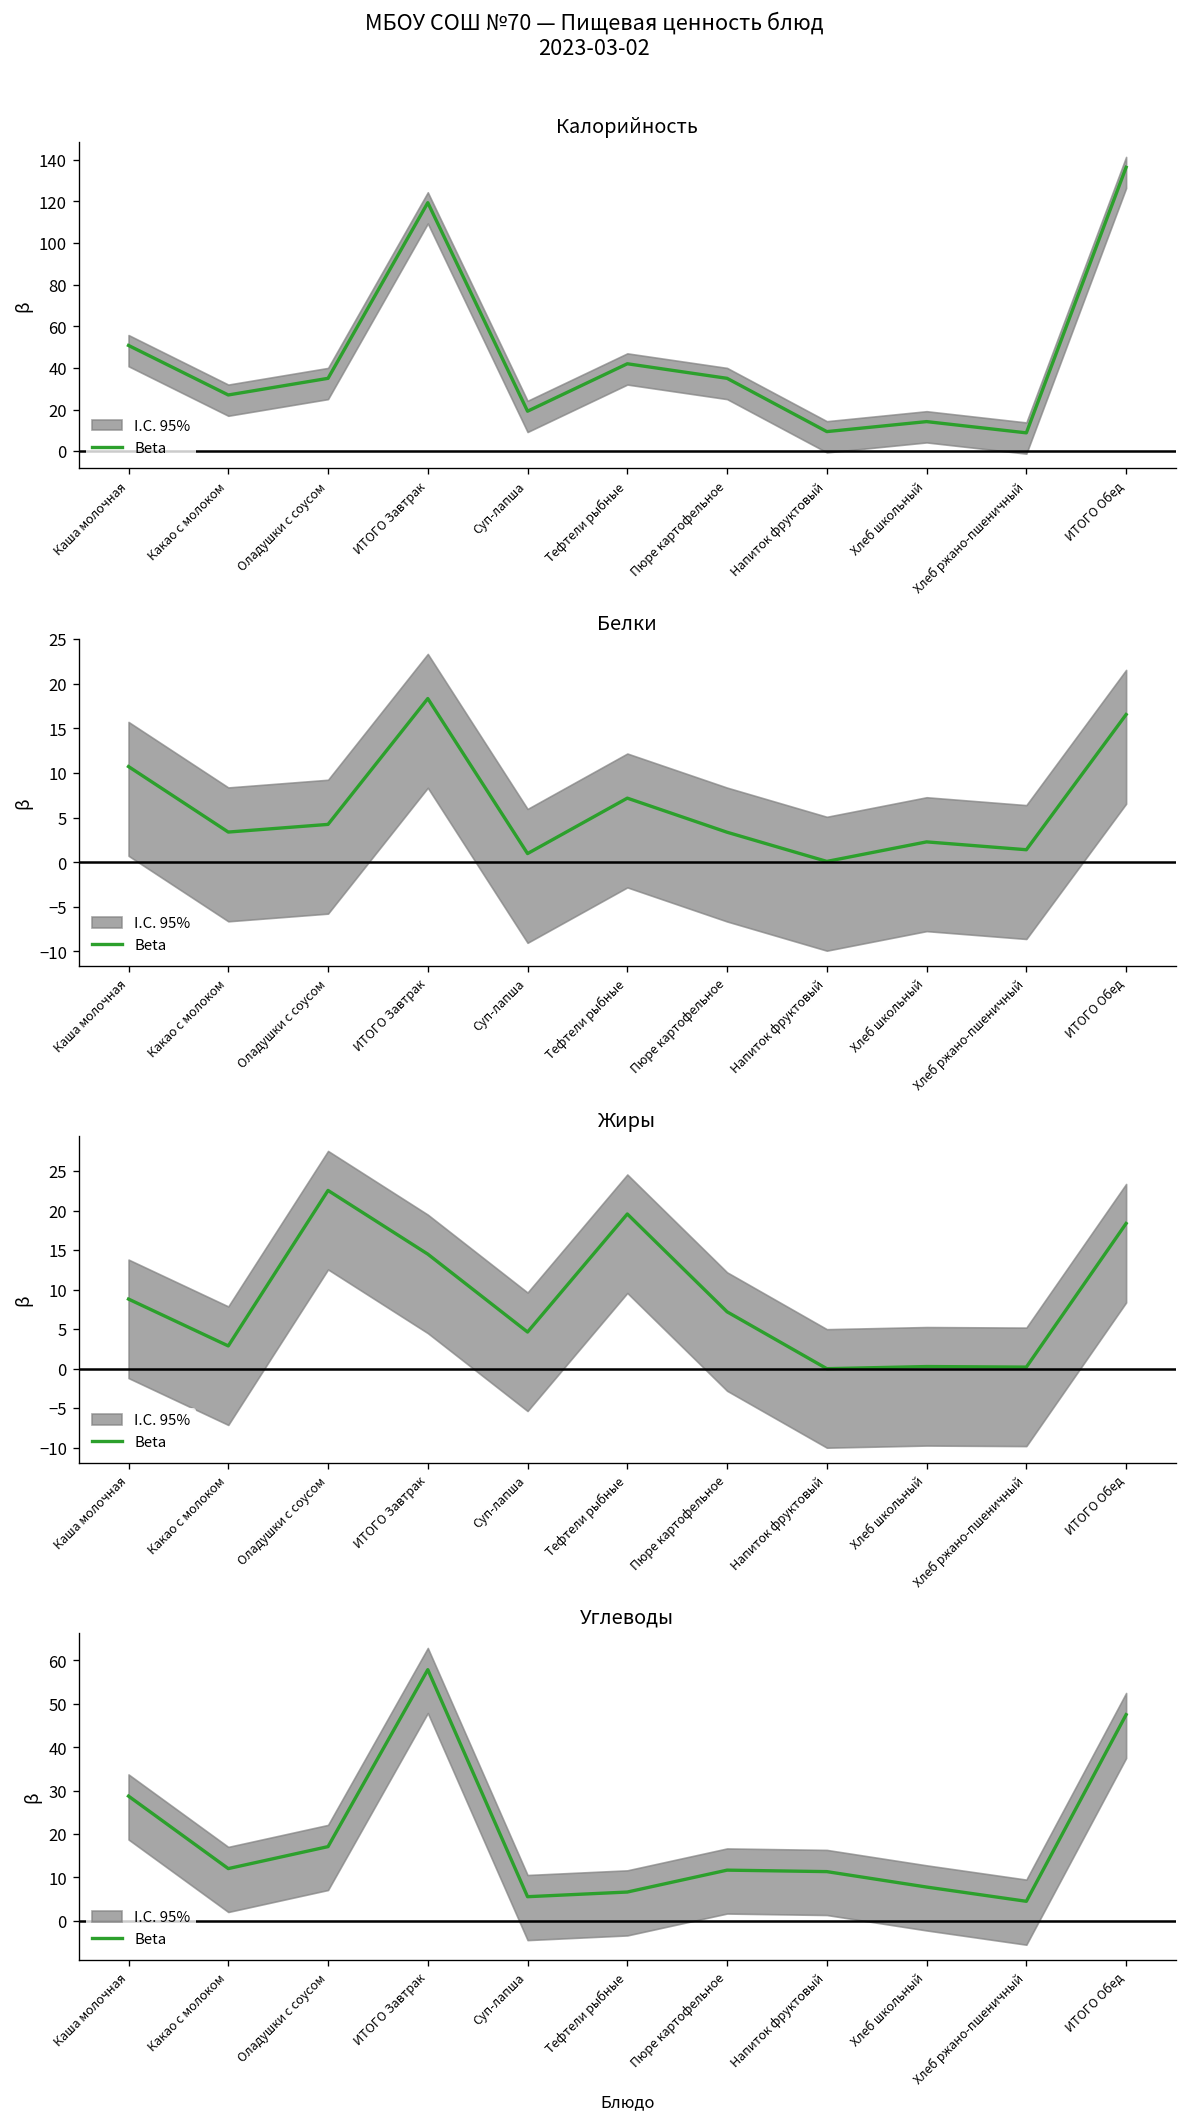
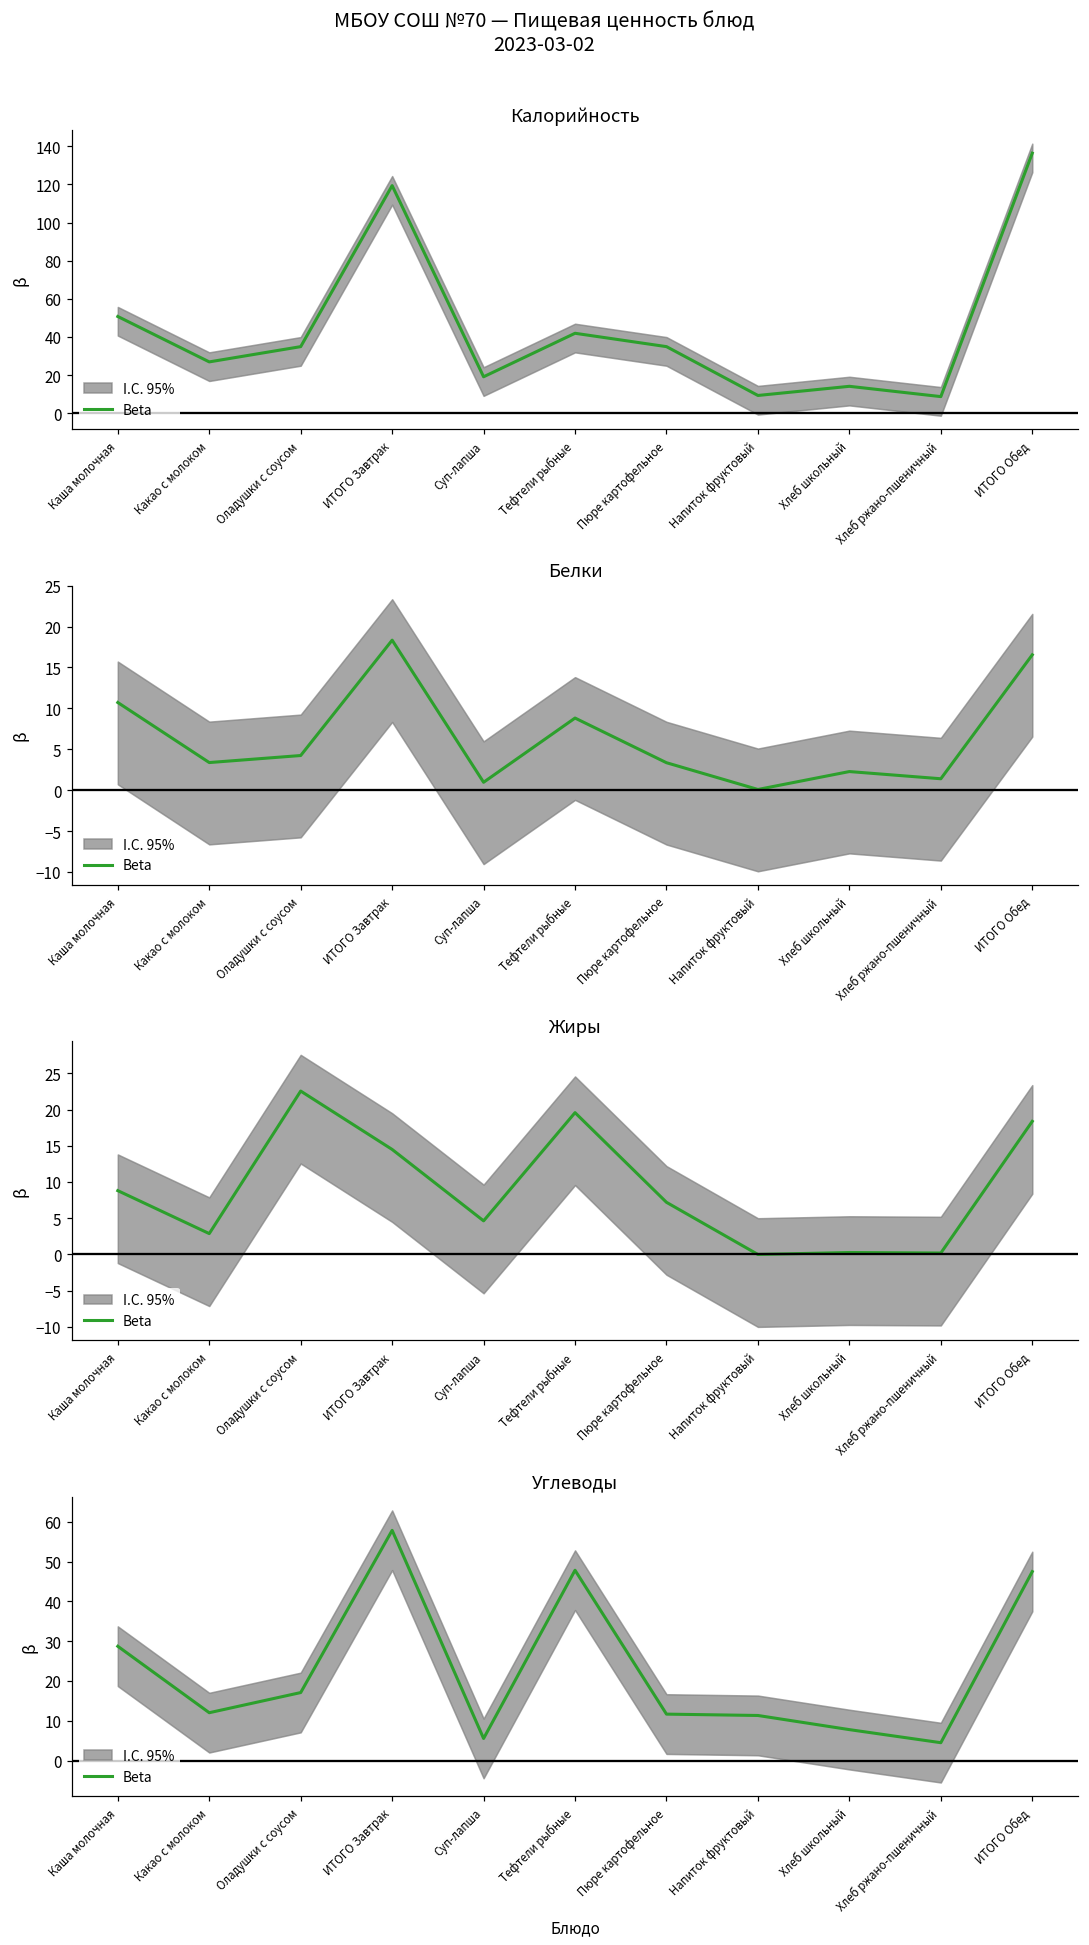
Белки, Beta, Тефтели рыбные: 7 -> 9
Углеводы, Beta, Тефтели рыбные: 7 -> 48
